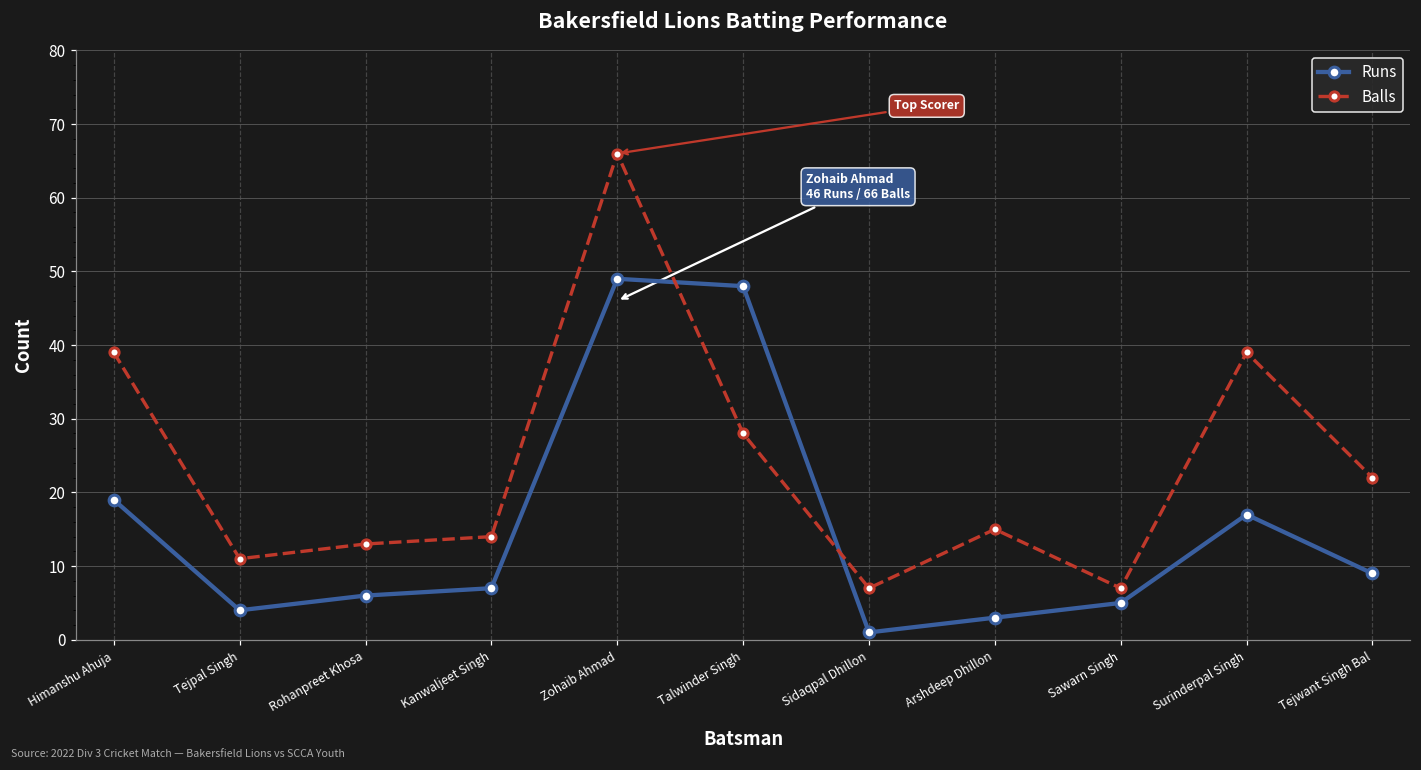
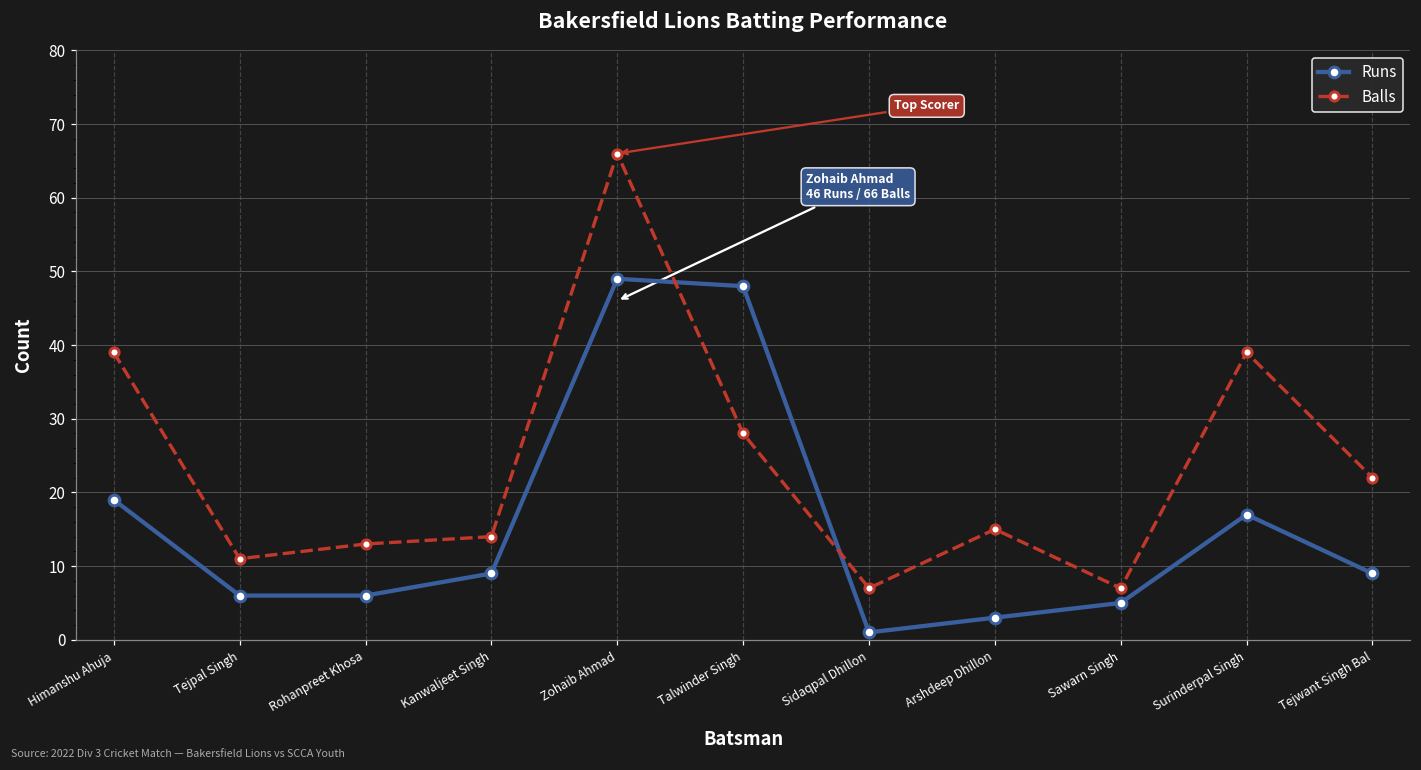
Runs, Tejpal Singh: 4 -> 6
Runs, Kanwaljeet Singh: 7 -> 9
